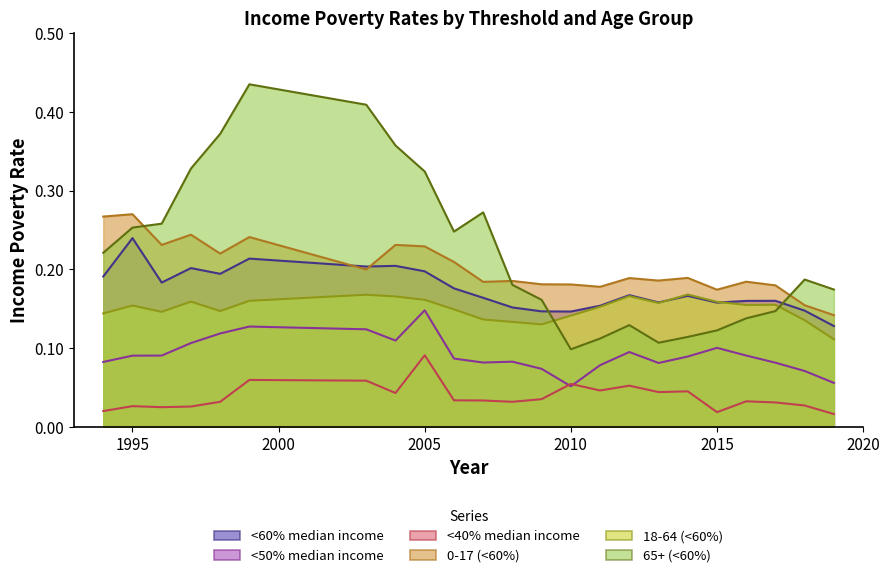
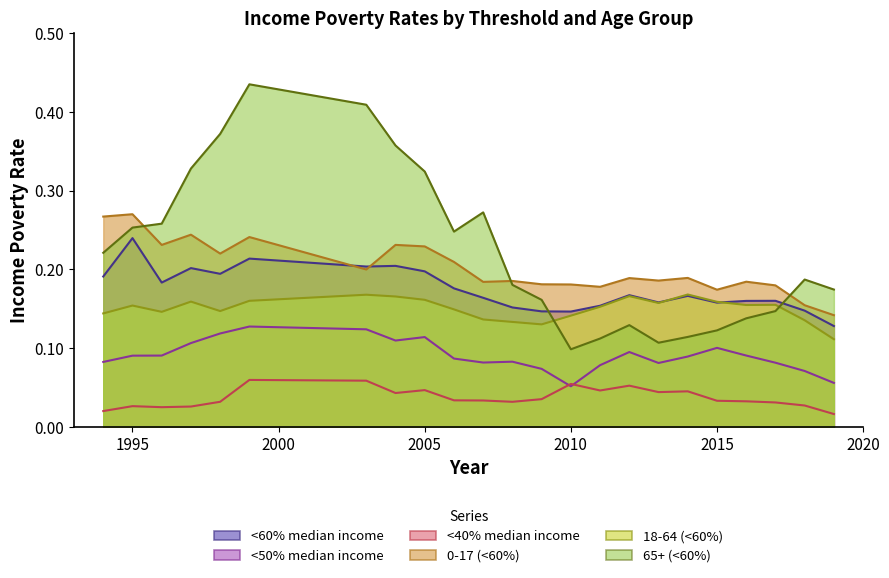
<50% median income, 2005: 0.15 -> 0.11
<40% median income, 2005: 0.09 -> 0.05
<40% median income, 2015: 0.02 -> 0.03
